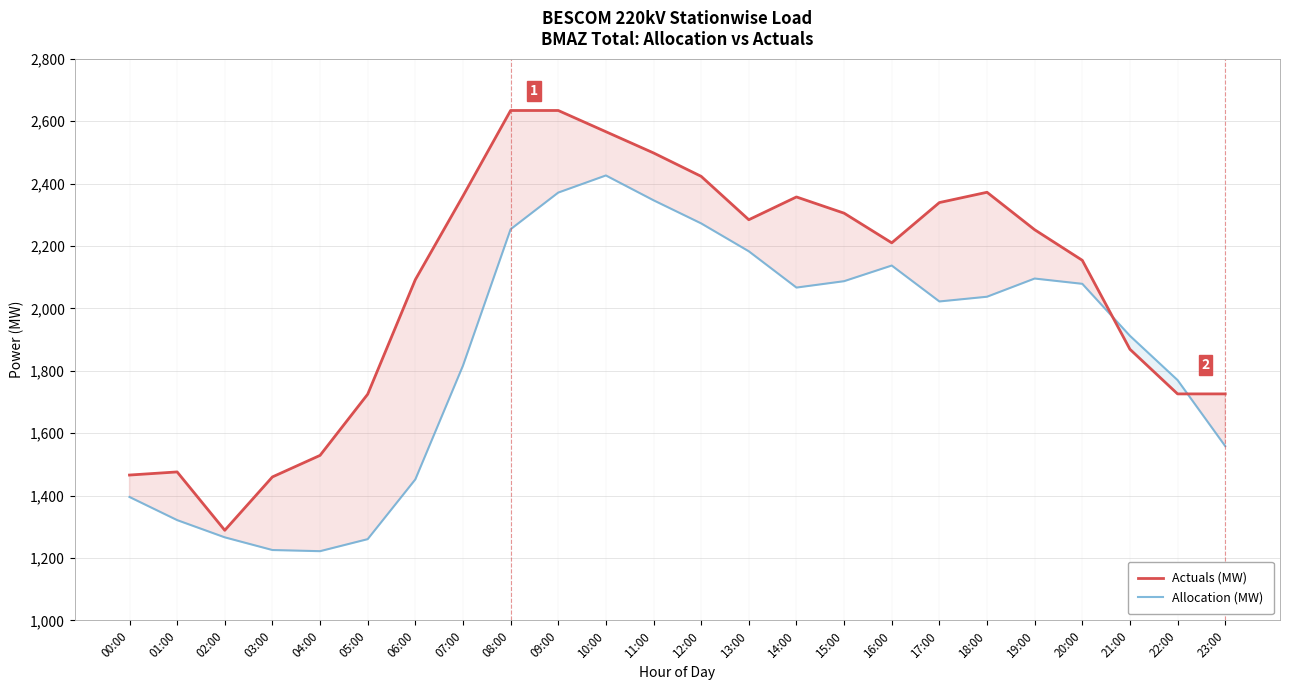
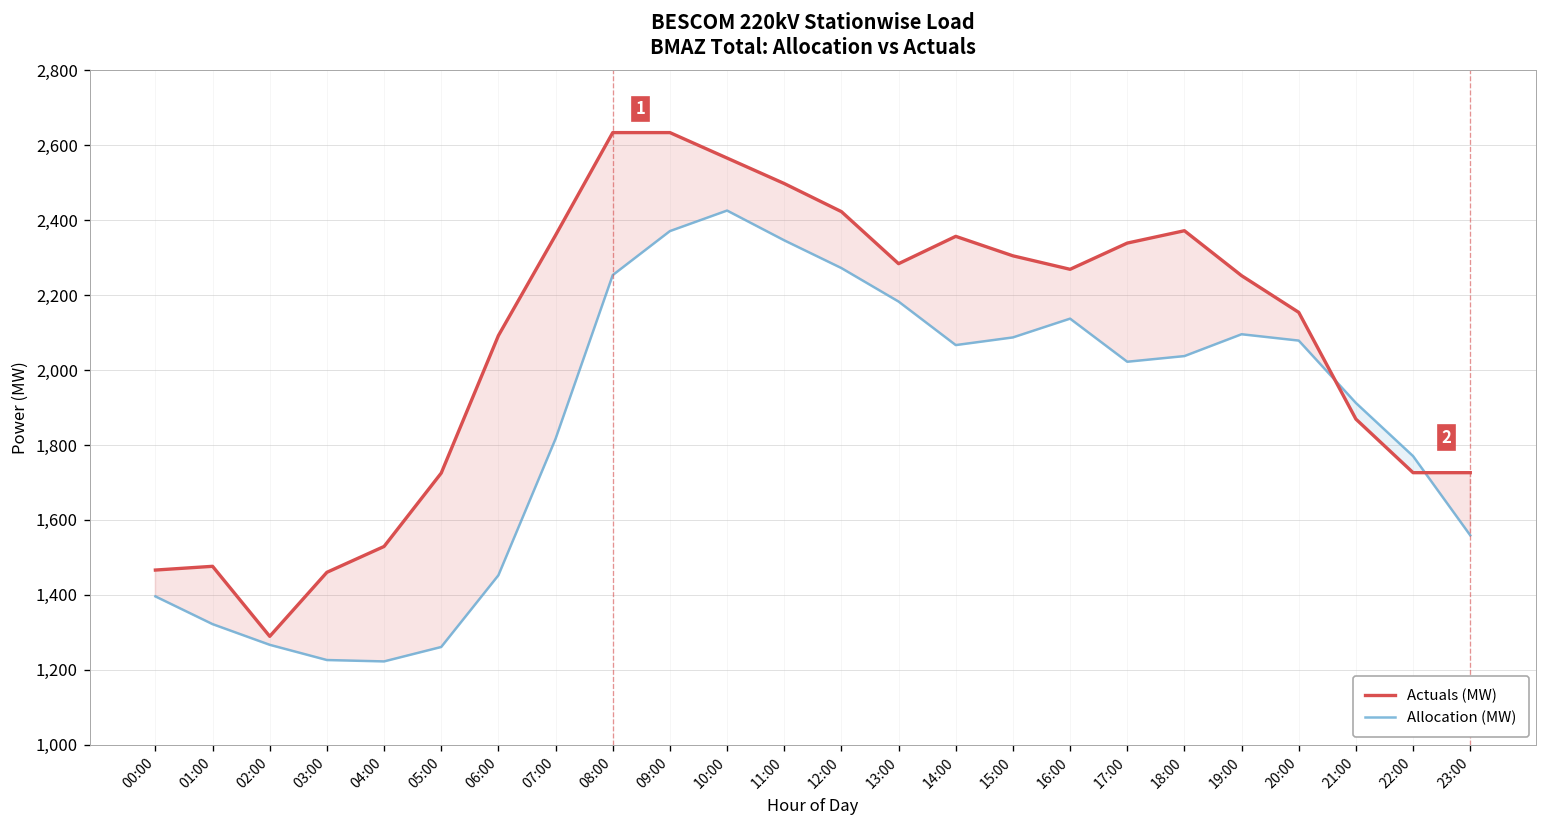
Actuals (MW), 16:00: 2,210 -> 2,270
